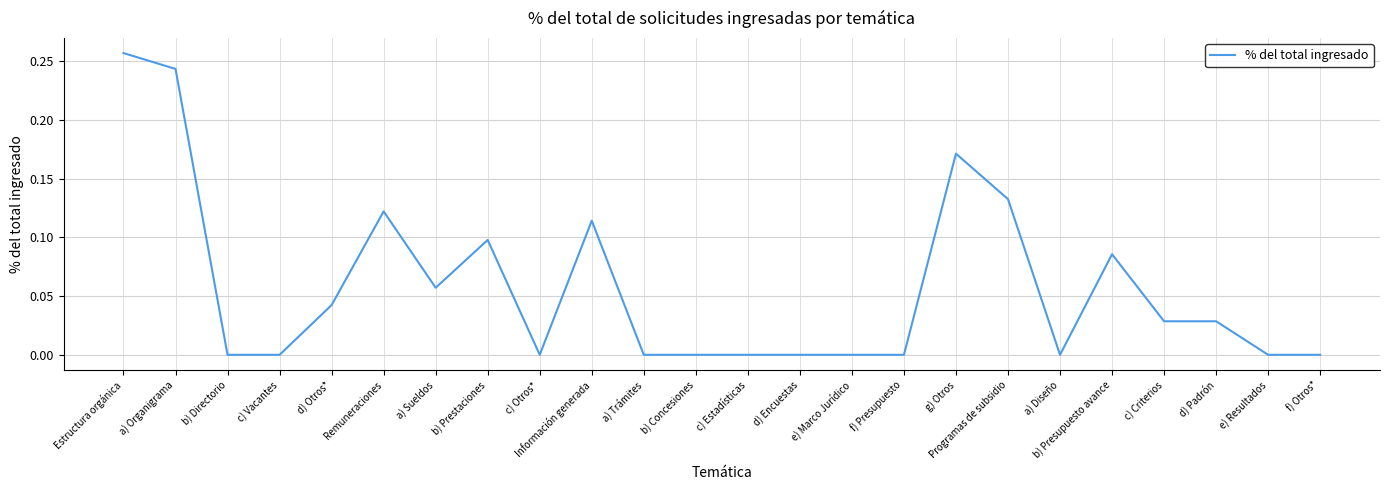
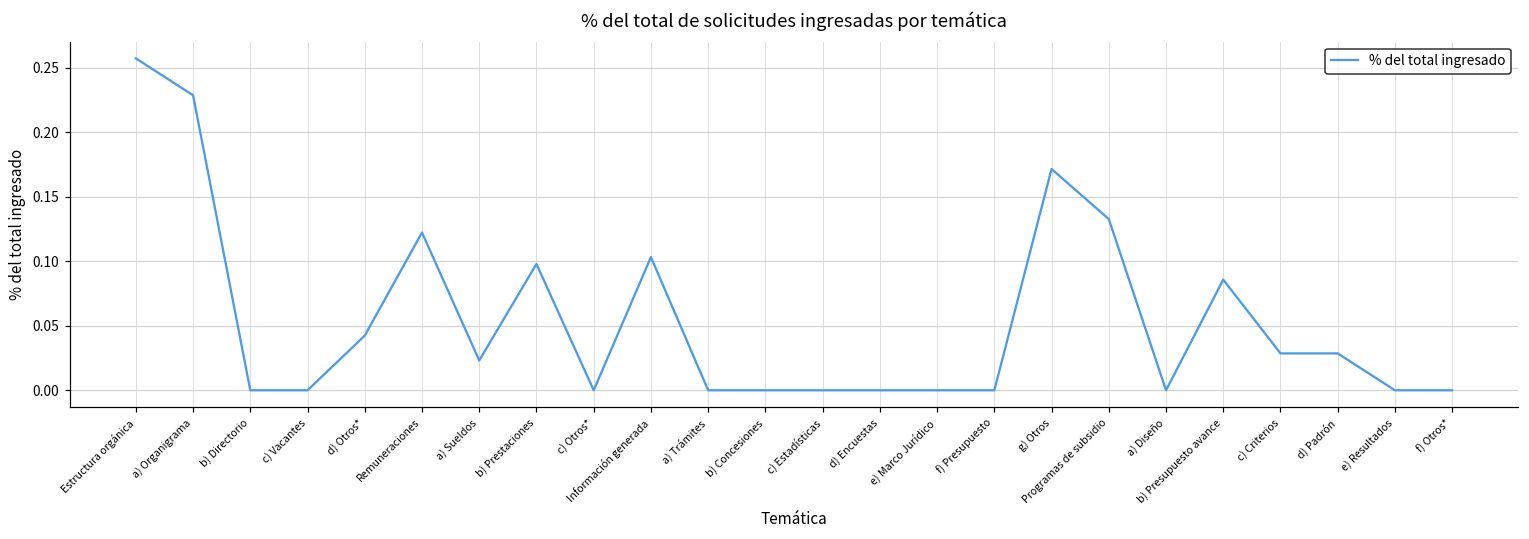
a) Organigrama: 0.244 -> 0.229
a) Sueldos: 0.057 -> 0.023
Información generada: 0.114 -> 0.103
